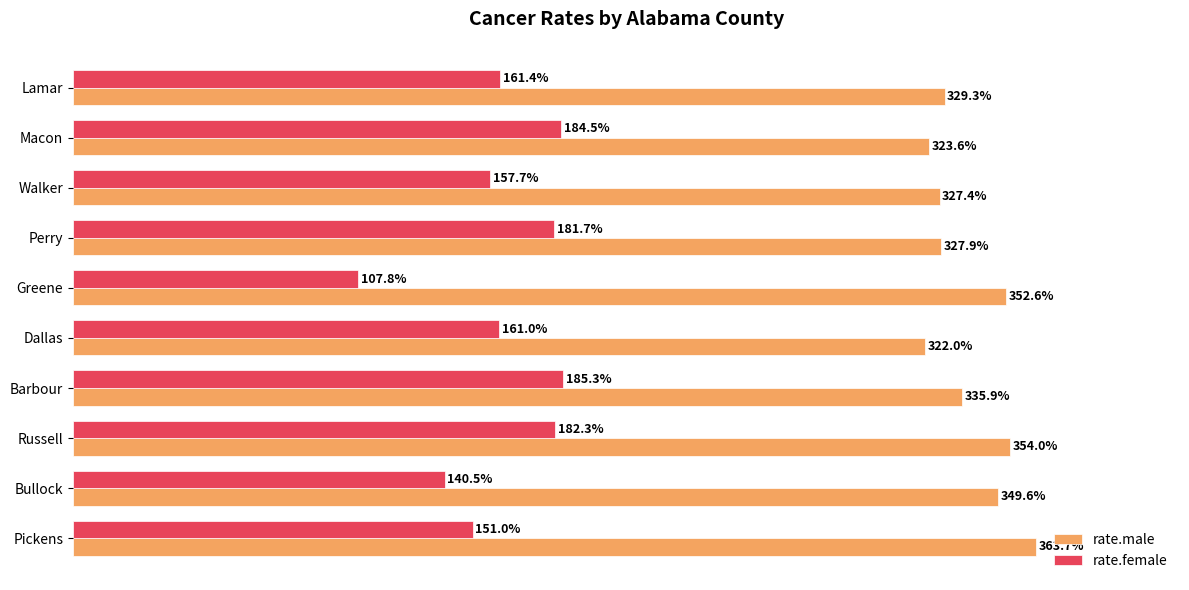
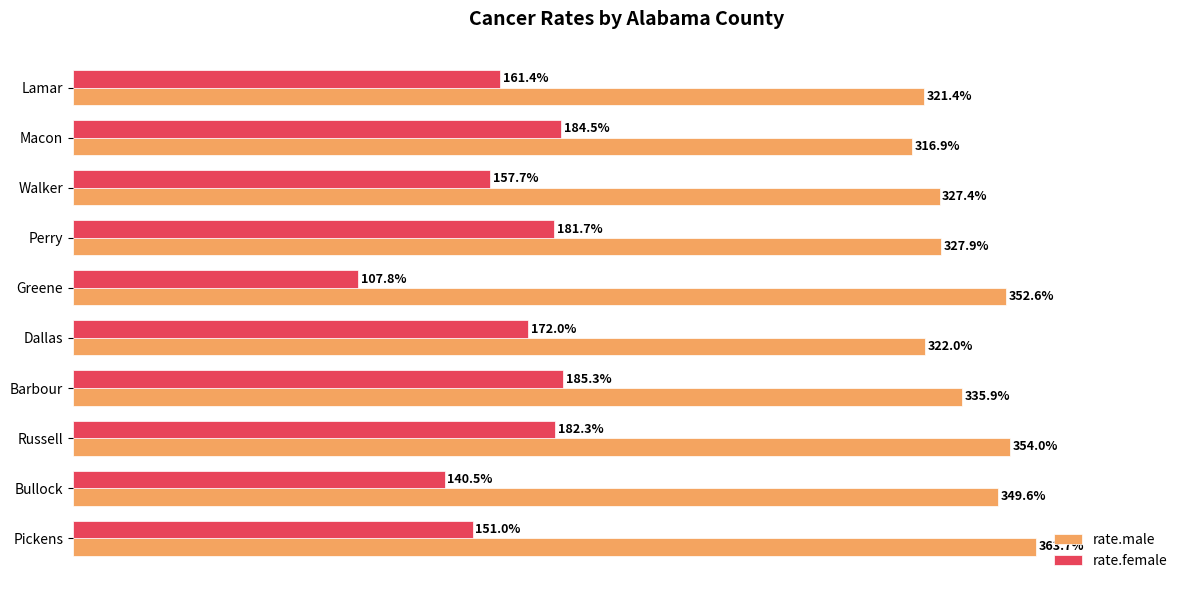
rate.male, Lamar: 329.3% -> 321.4%
rate.male, Macon: 323.6% -> 316.9%
rate.female, Dallas: 161.0% -> 172.0%
